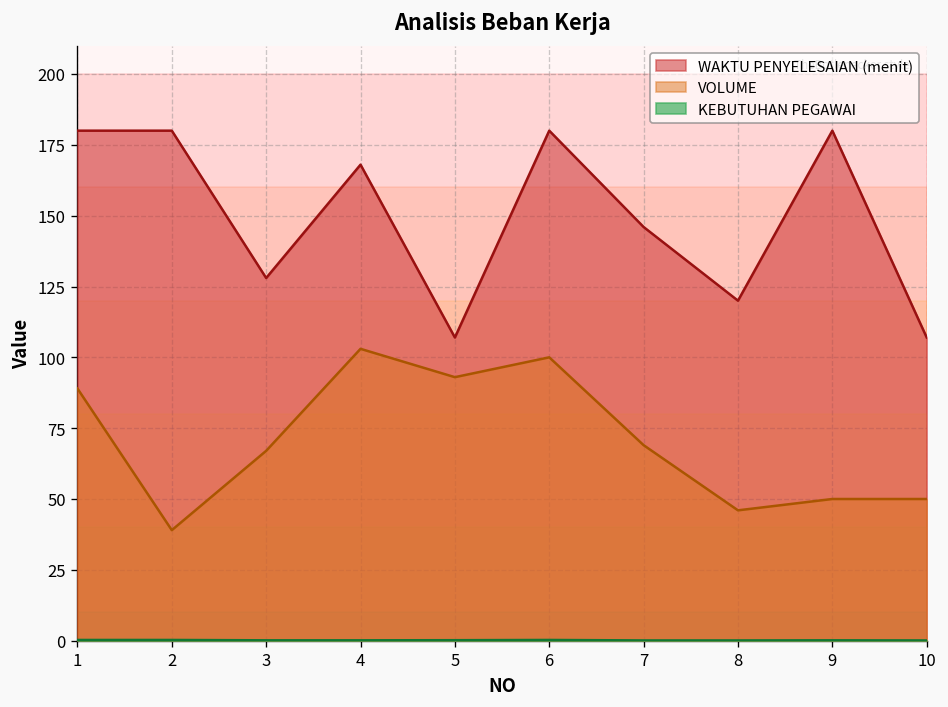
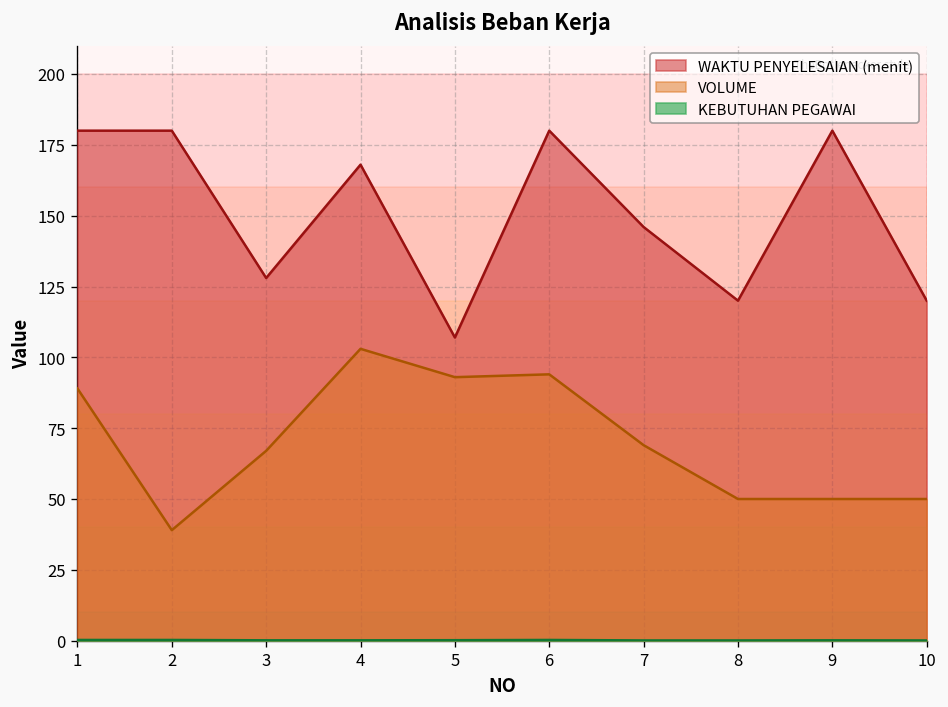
VOLUME, 6: 100 -> 94
VOLUME, 8: 46 -> 50
WAKTU PENYELESAIAN (menit), 10: 107 -> 120
